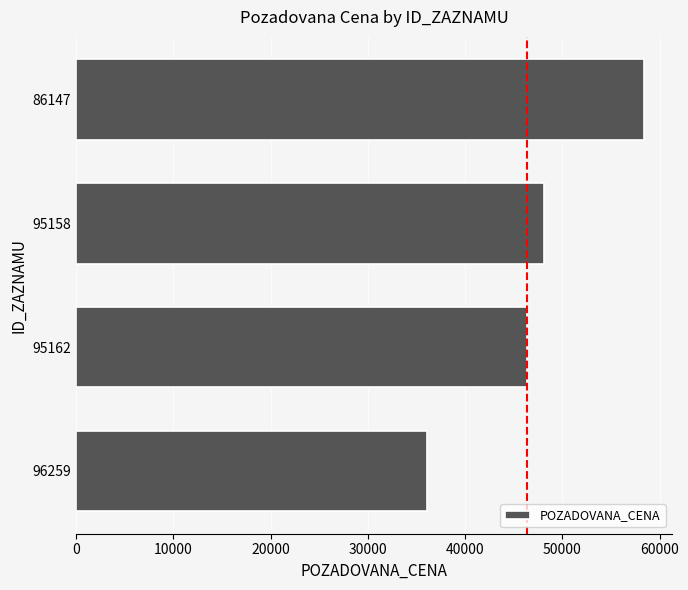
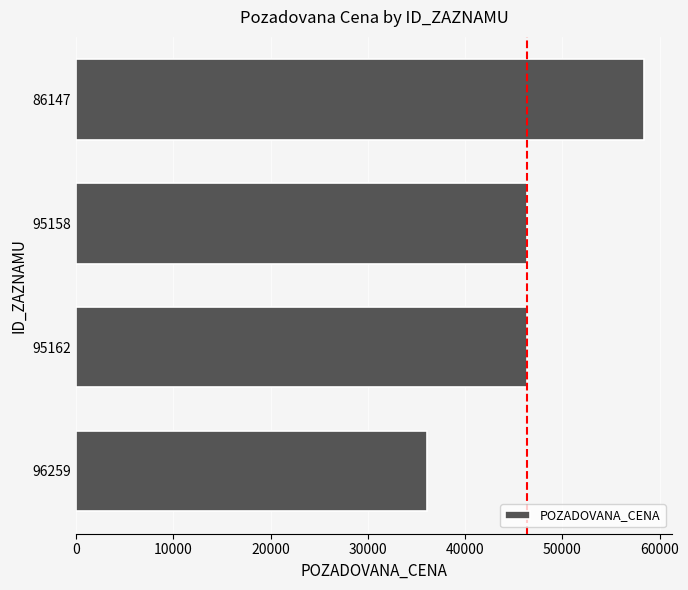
95158: 48000 -> 46000
